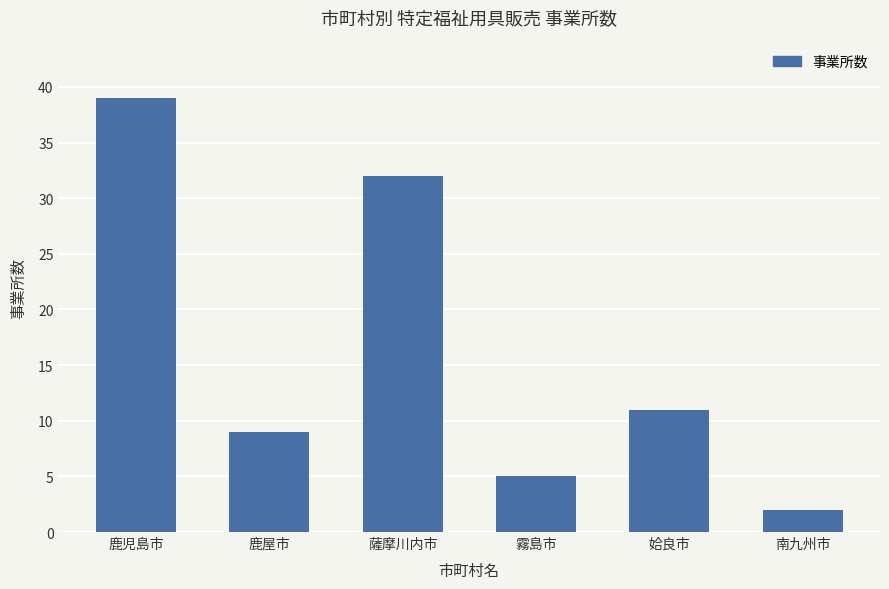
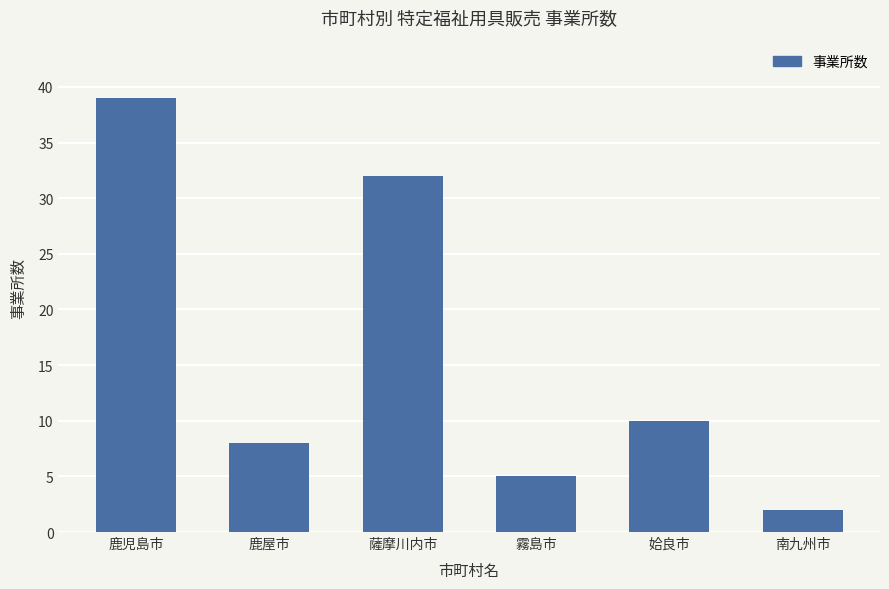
鹿屋市: 9 -> 8
姶良市: 11 -> 10
